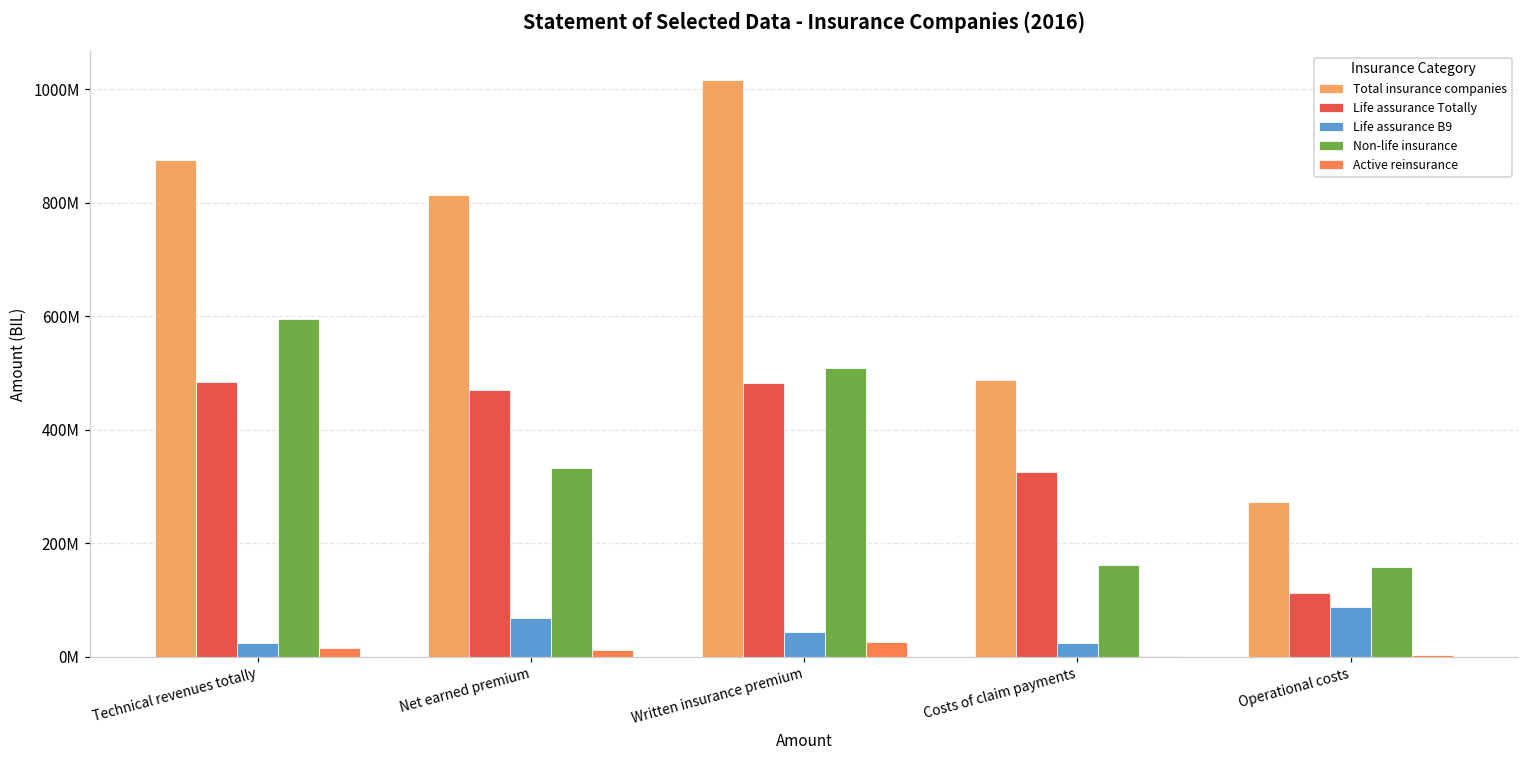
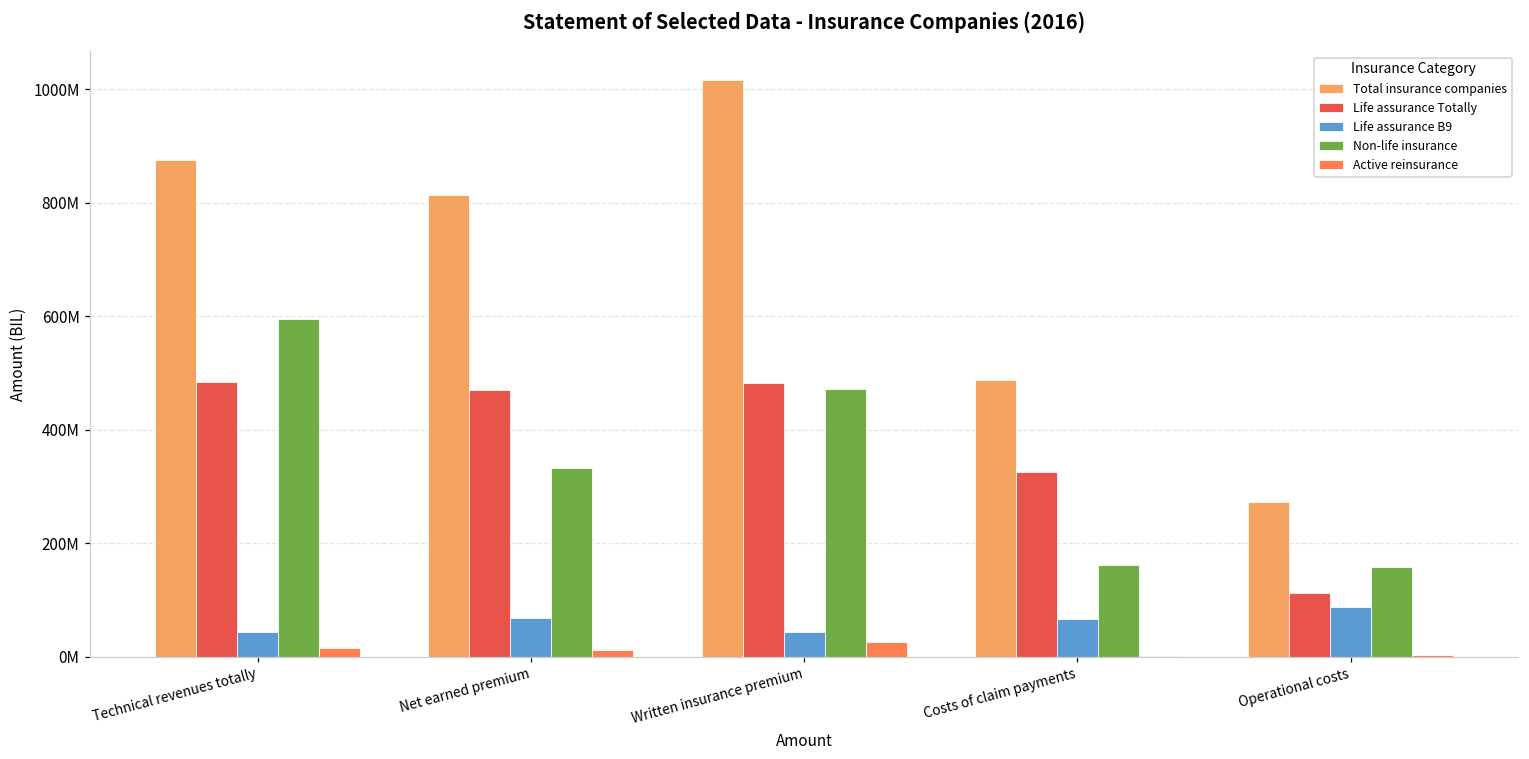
Life assurance B9, Technical revenues totally: 20000000 -> 40000000
Non-life insurance, Written insurance premium: 510000000 -> 470000000
Life assurance B9, Costs of claim payments: 20000000 -> 70000000
